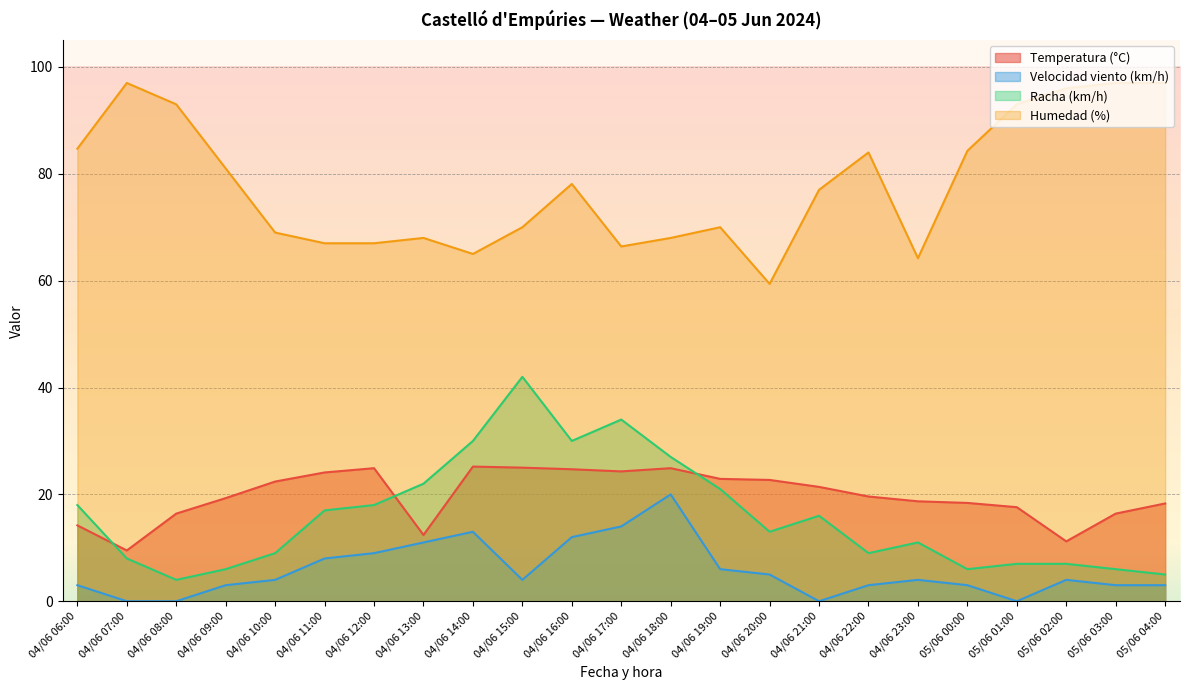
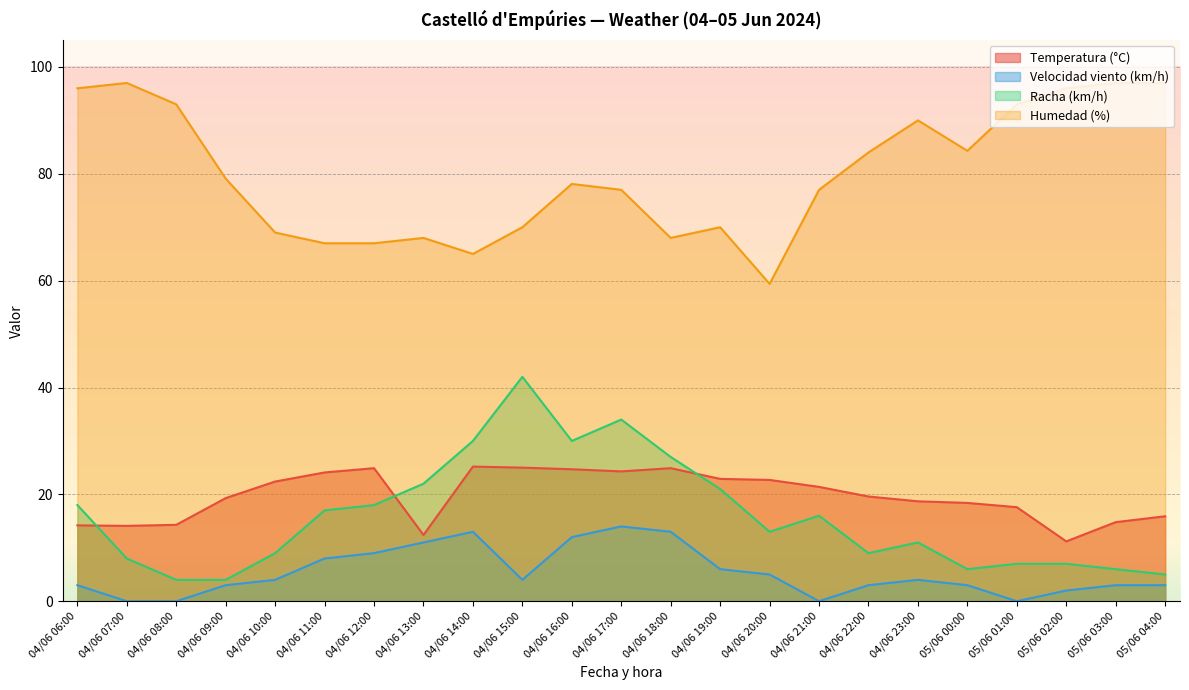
Humedad (%), 04/06 06:00: 85 -> 96
Temperatura (°C), 04/06 07:00: 10 -> 14
Temperatura (°C), 04/06 08:00: 16 -> 14
Racha (km/h), 04/06 09:00: 6 -> 4
Humedad (%), 04/06 09:00: 81 -> 79
Humedad (%), 04/06 17:00: 66 -> 77
Velocidad viento (km/h), 04/06 18:00: 20 -> 13
Humedad (%), 04/06 23:00: 64 -> 90
Velocidad viento (km/h), 05/06 02:00: 4 -> 2
Temperatura (°C), 05/06 03:00: 16 -> 15
Temperatura (°C), 05/06 04:00: 18 -> 16
